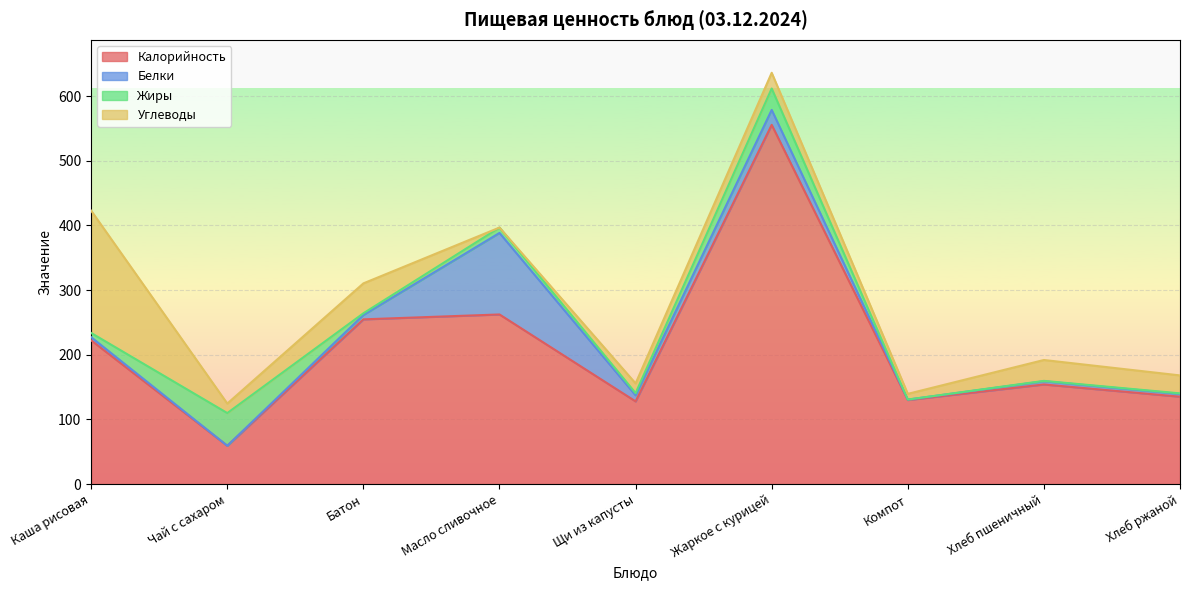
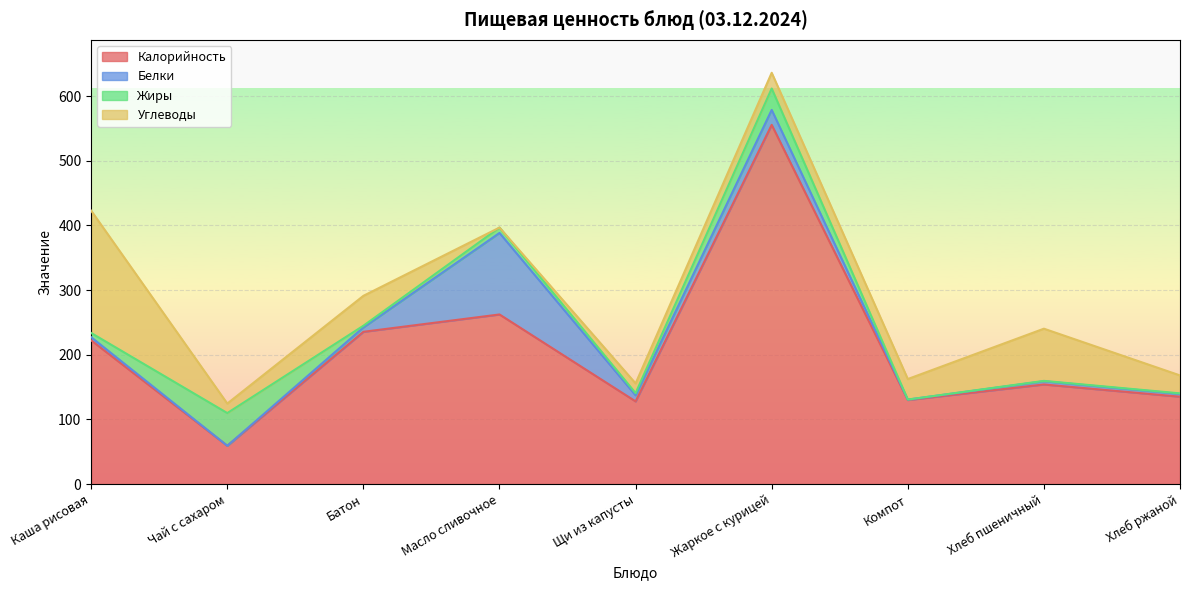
Калорийность, Батон: 250 -> 240
Углеводы, Компот: 10 -> 30
Углеводы, Хлеб пшеничный: 30 -> 80
